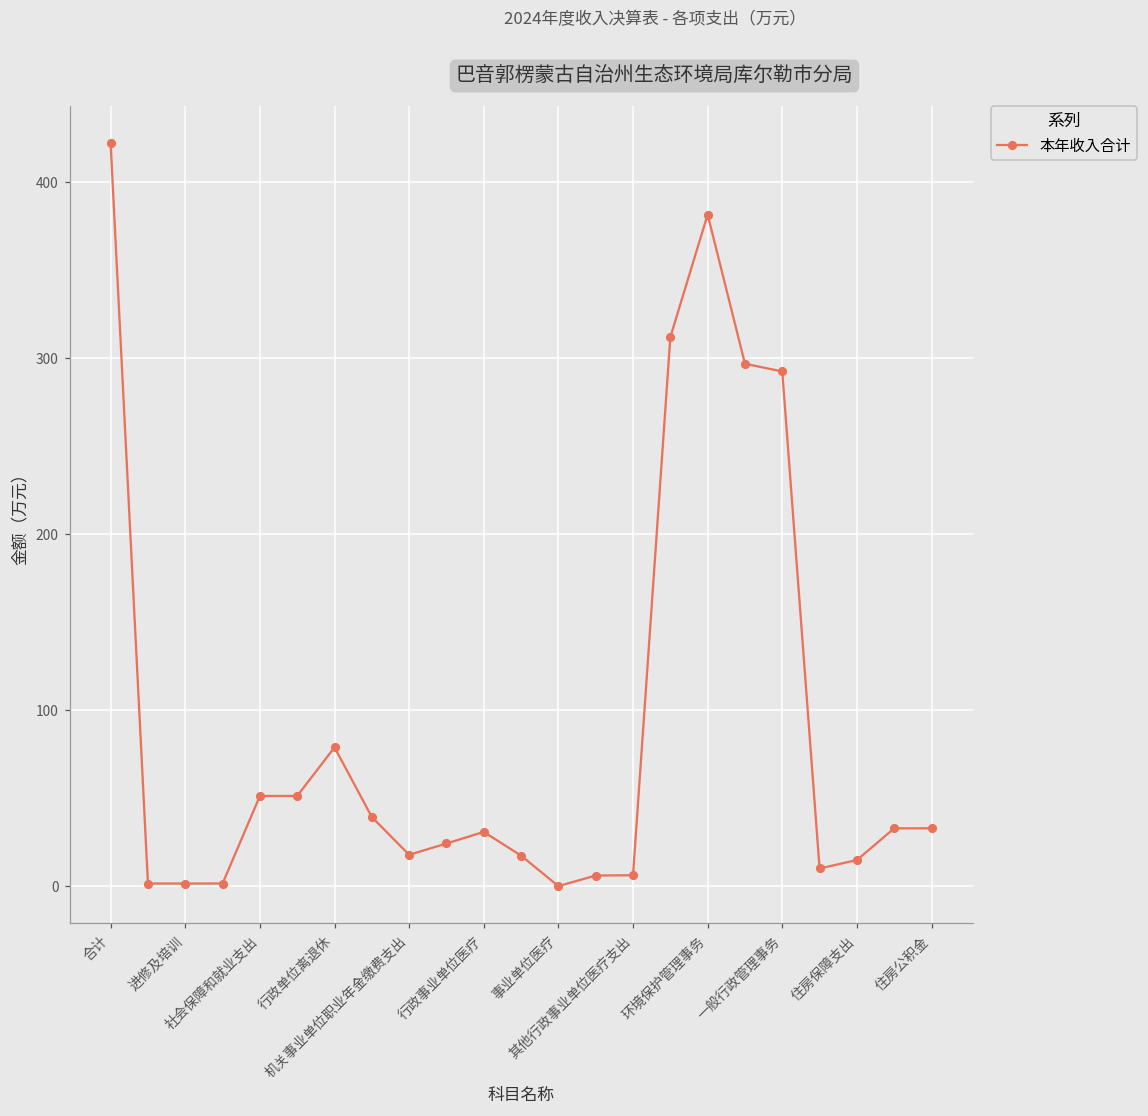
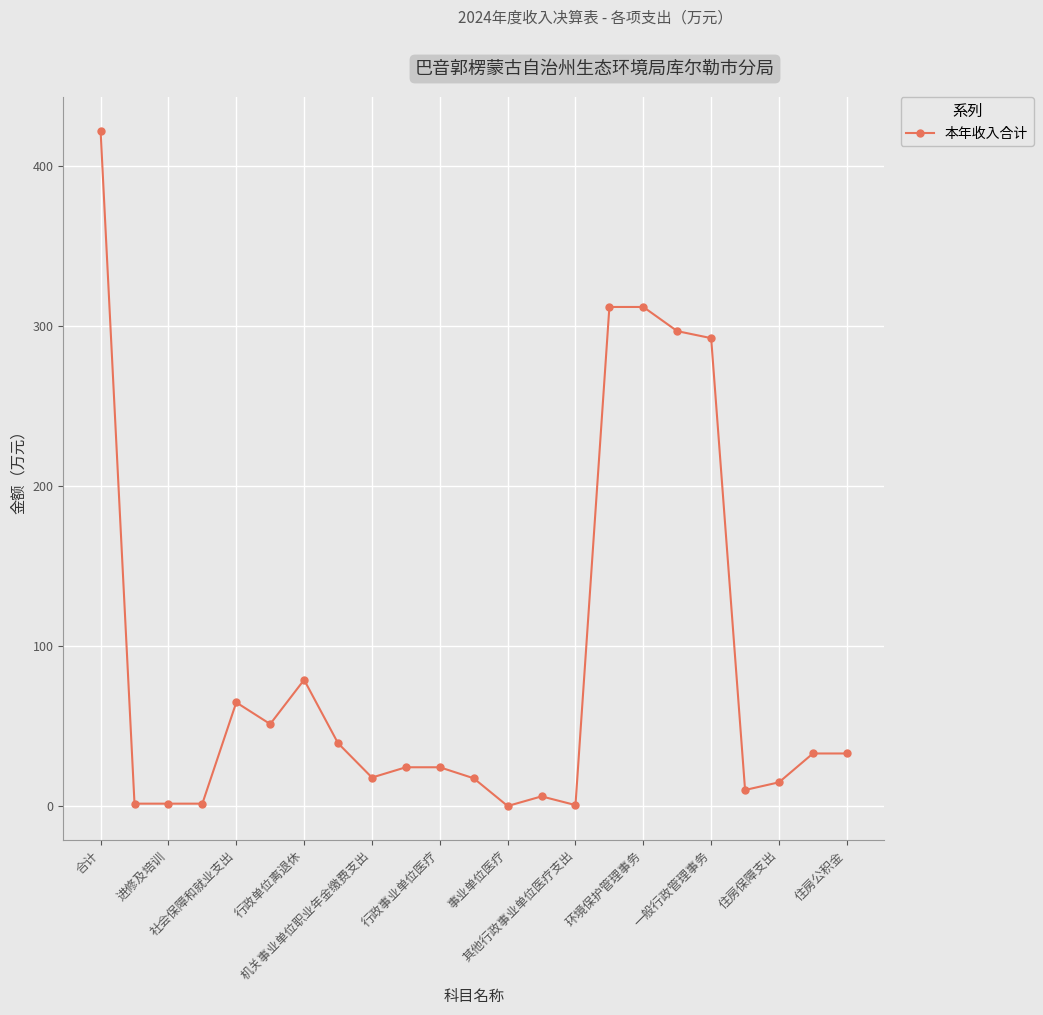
社会保障和就业支出: 51 -> 65
行政事业单位医疗: 31 -> 24
其他行政事业单位医疗支出: 6 -> 1
环境保护管理事务: 382 -> 312
